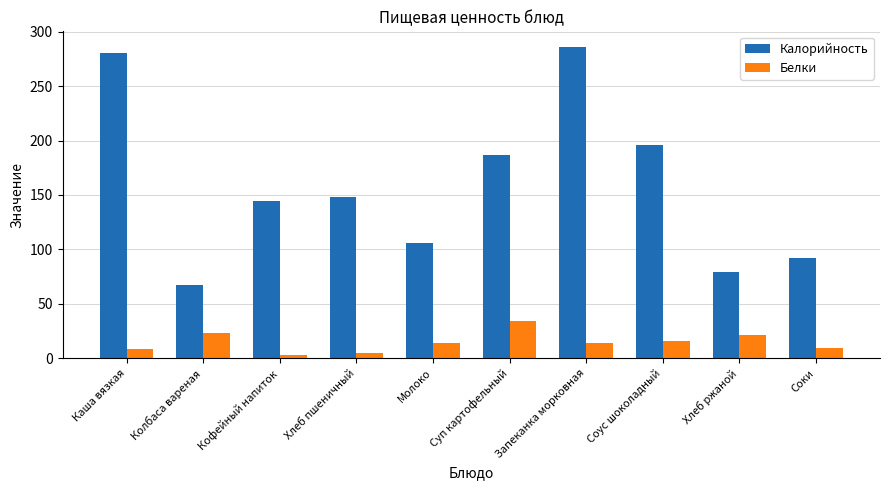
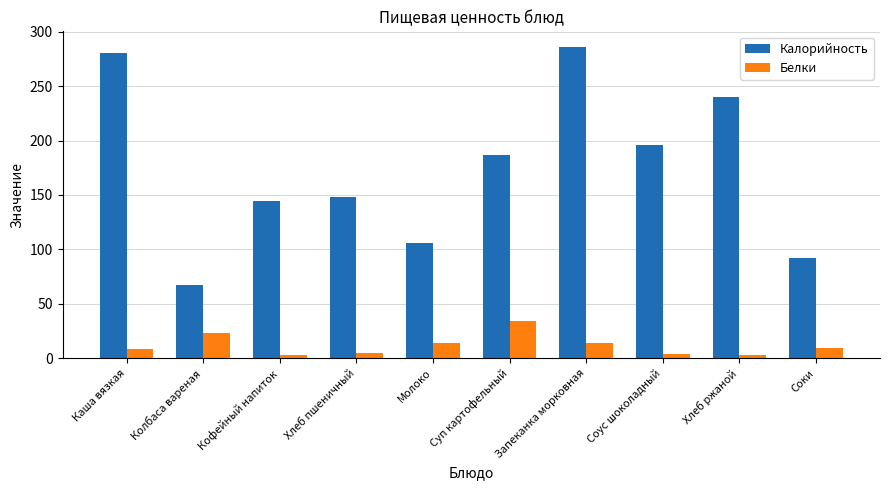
Белки, Соус шоколадный: 16 -> 4
Калорийность, Хлеб ржаной: 79 -> 240
Белки, Хлеб ржаной: 22 -> 3
